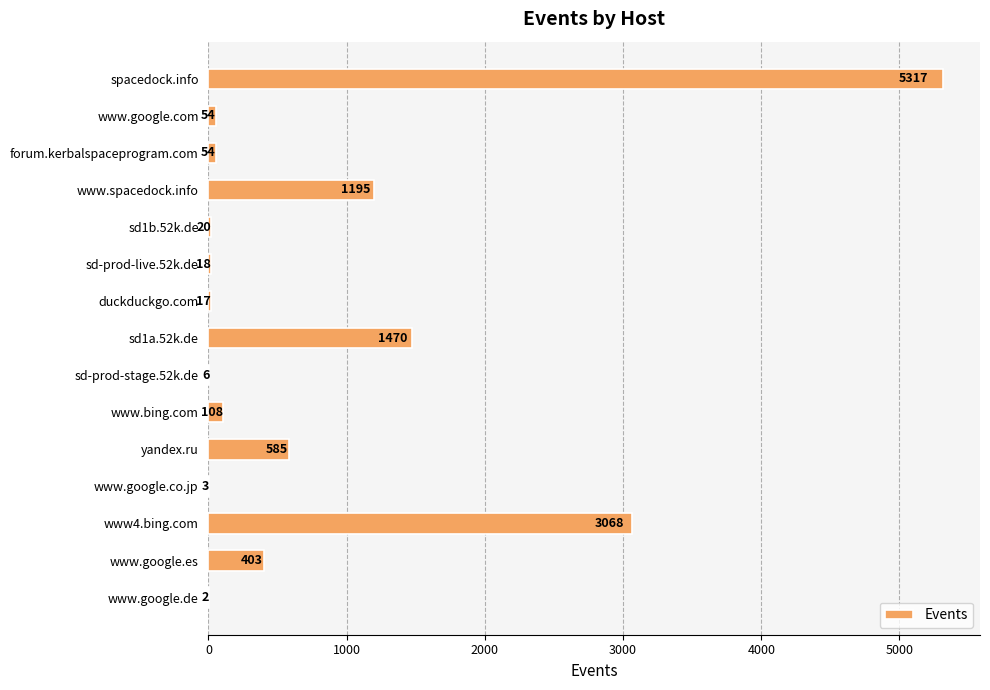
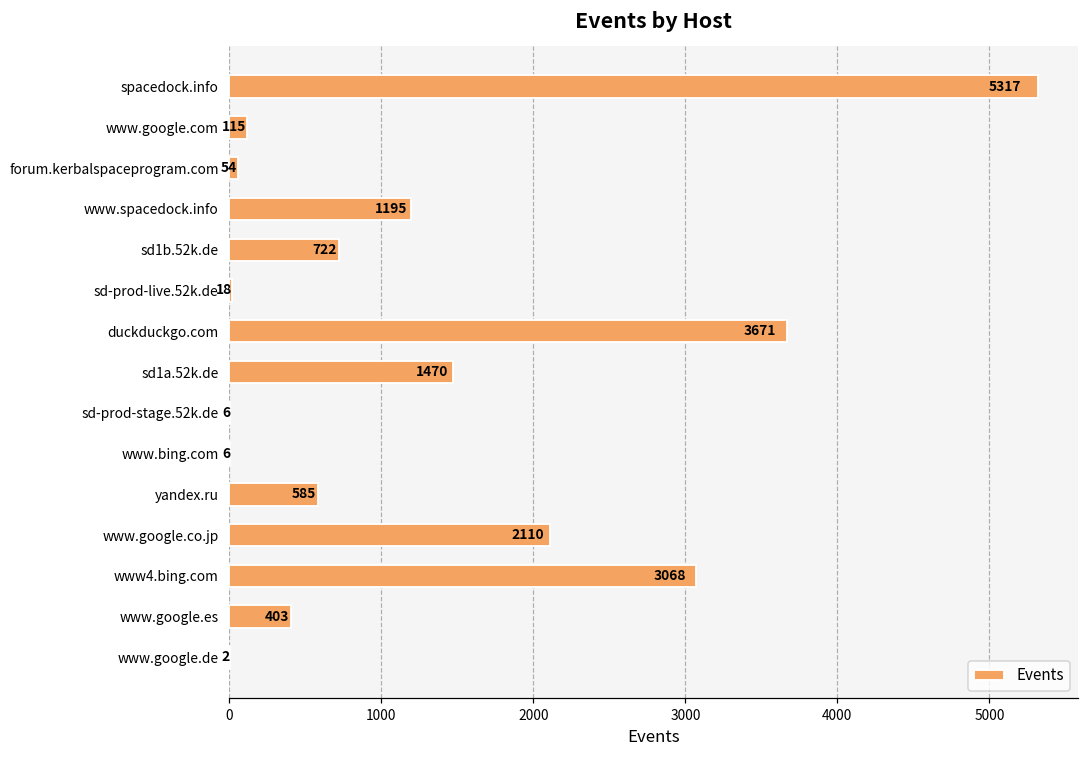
www.google.com: 54 -> 115
sd1b.52k.de: 20 -> 722
duckduckgo.com: 17 -> 3671
www.bing.com: 108 -> 6
www.google.co.jp: 3 -> 2110
